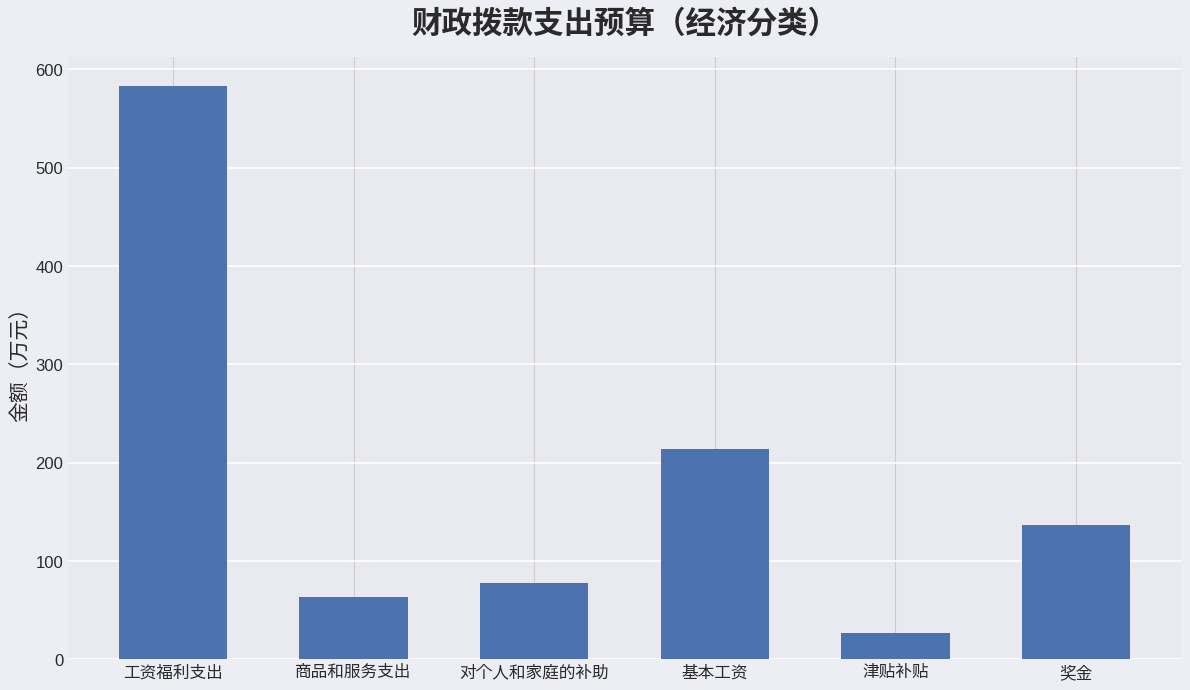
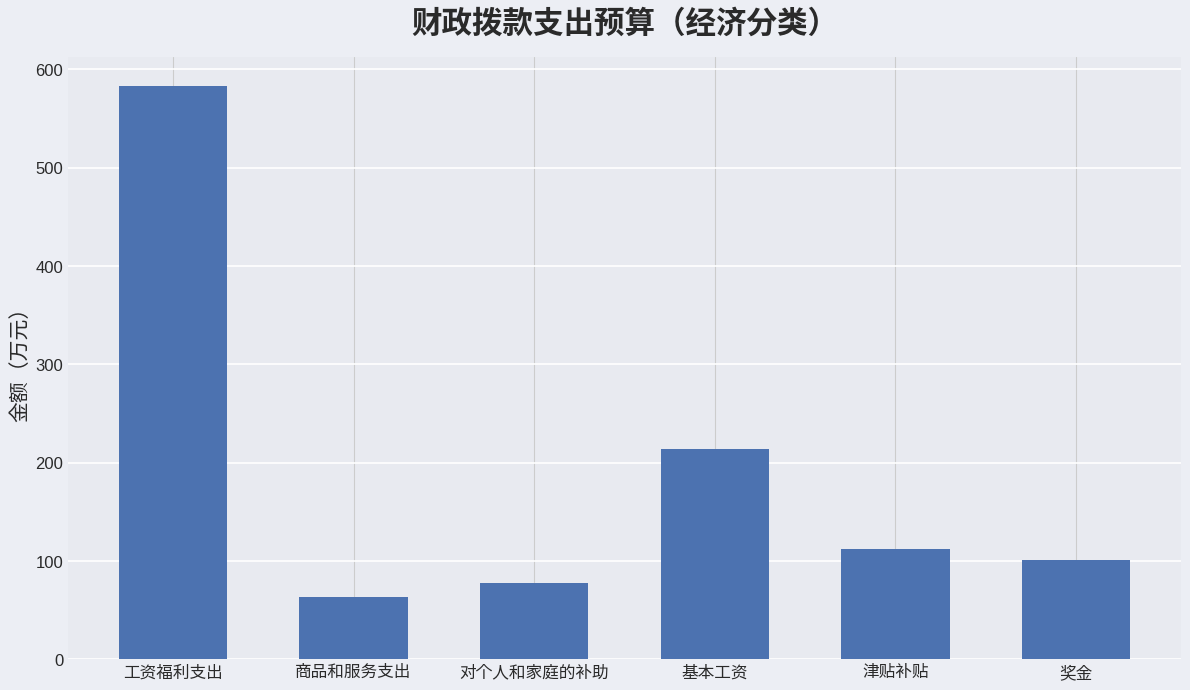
津贴补贴: 30 -> 110
奖金: 140 -> 100
